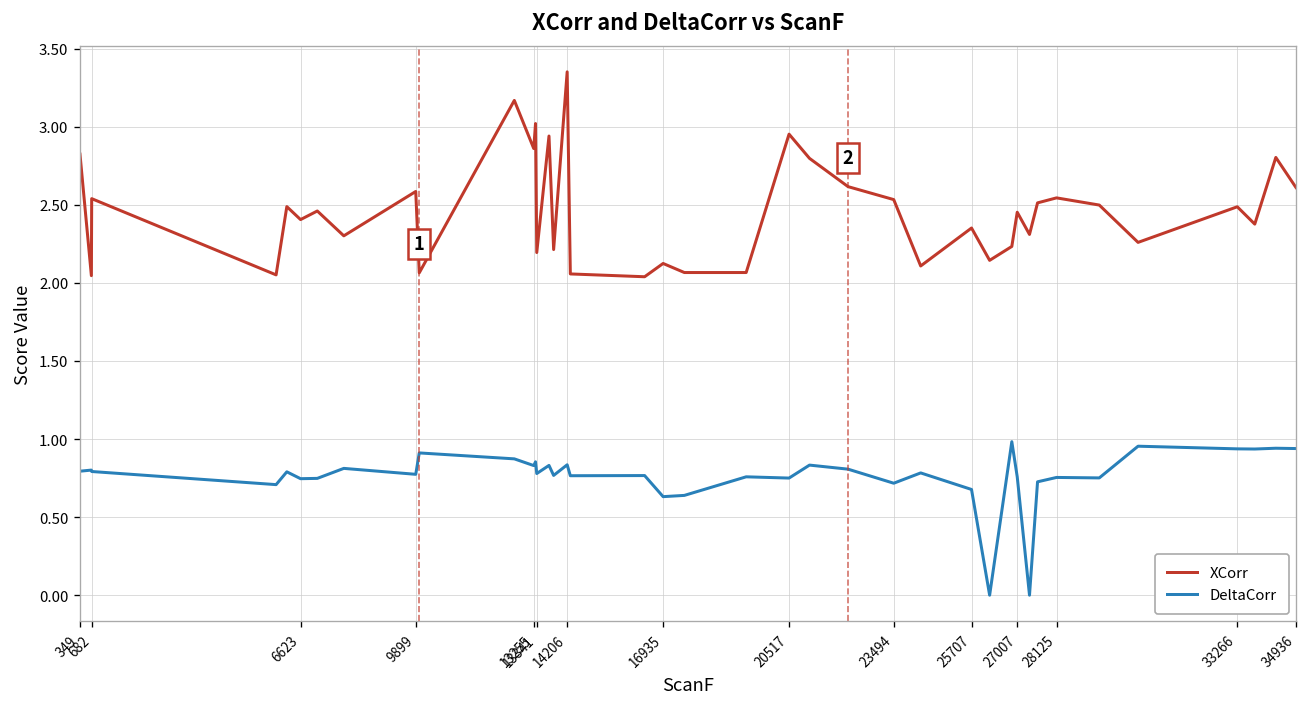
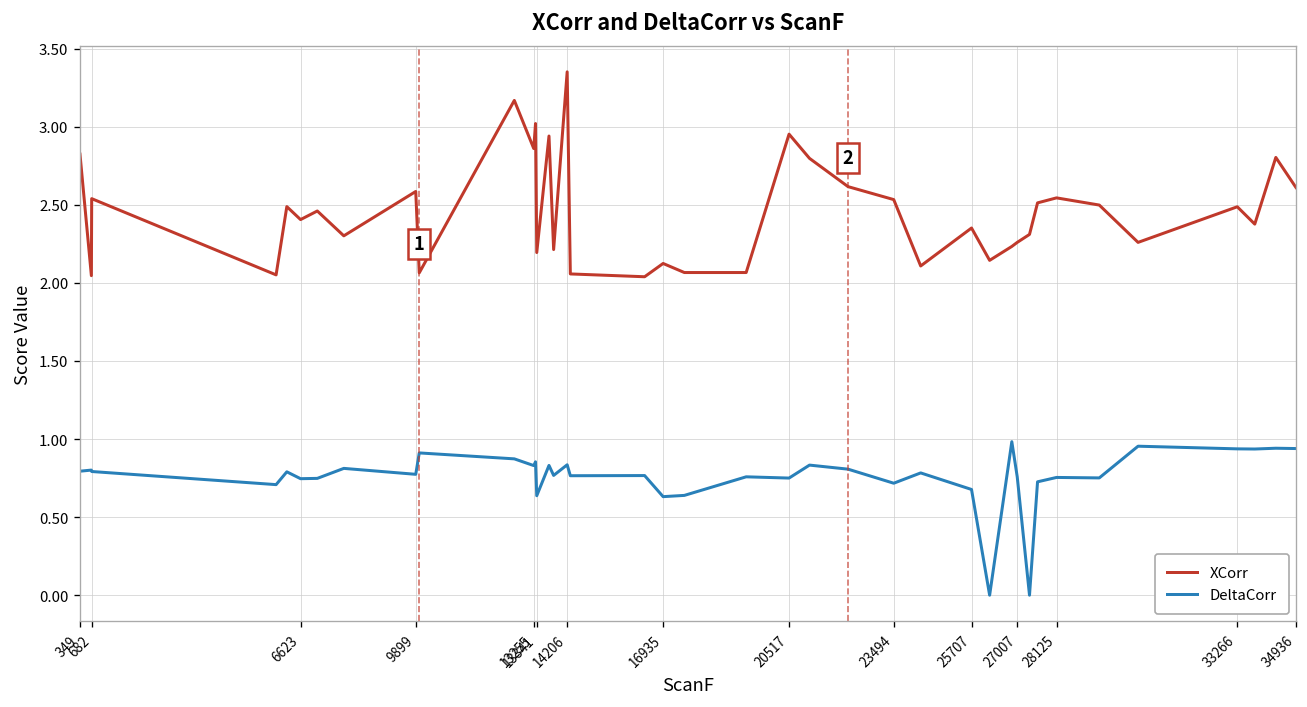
DeltaCorr, 13341: 0.78 -> 0.64
XCorr, 27007: 2.45 -> 2.26
